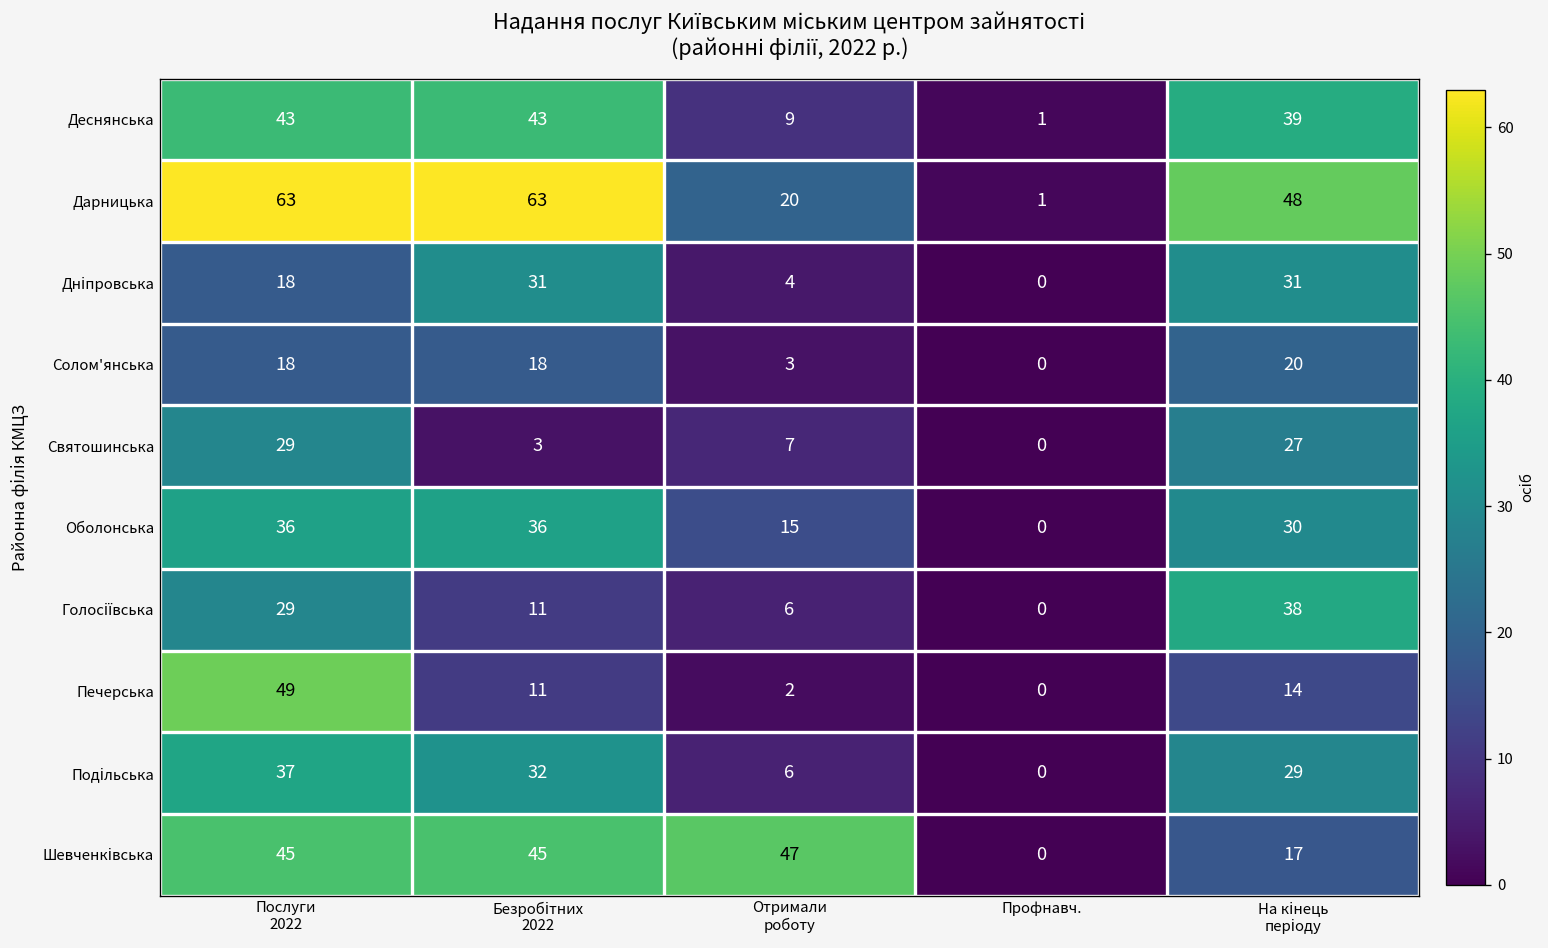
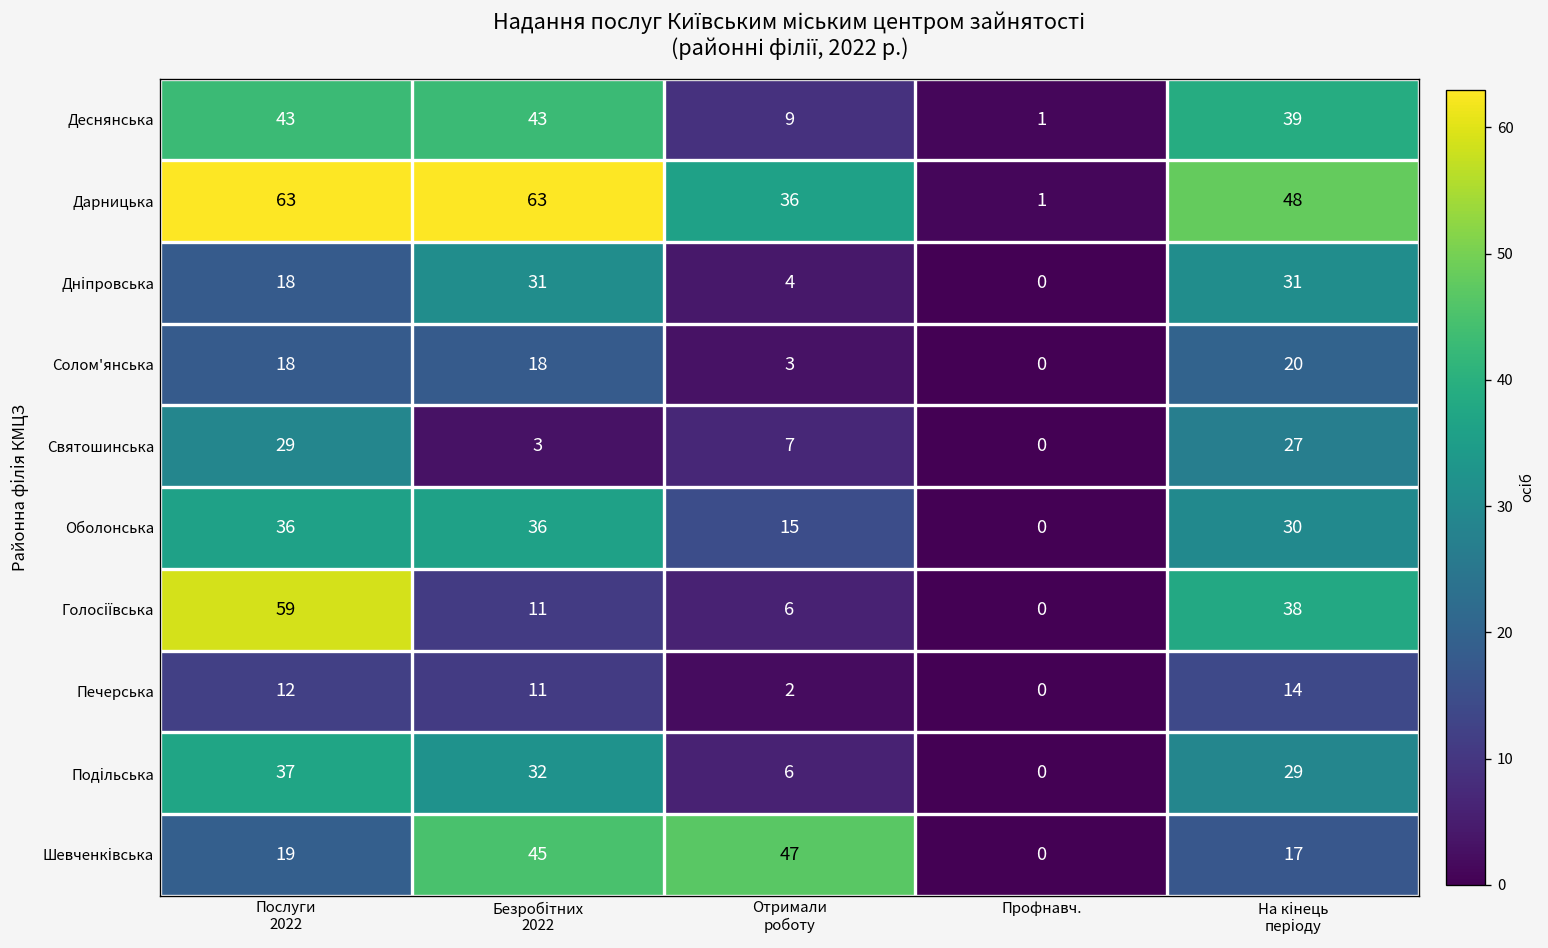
Дарницька, Отримали роботу: 20 -> 36
Голосіївська, Послуги 2022: 29 -> 59
Печерська, Послуги 2022: 49 -> 12
Шевченківська, Послуги 2022: 45 -> 19
